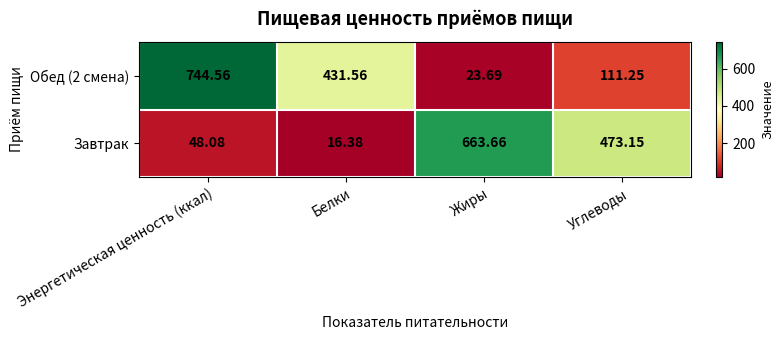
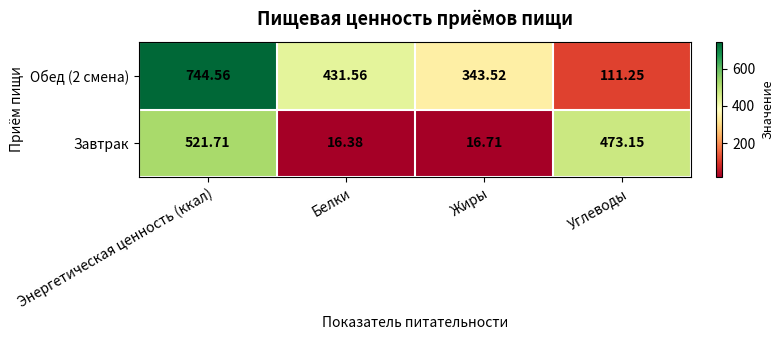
Обед (2 смена), Жиры: 23.69 -> 343.52
Завтрак, Энергетическая ценность (ккал): 48.08 -> 521.71
Завтрак, Жиры: 663.66 -> 16.71
